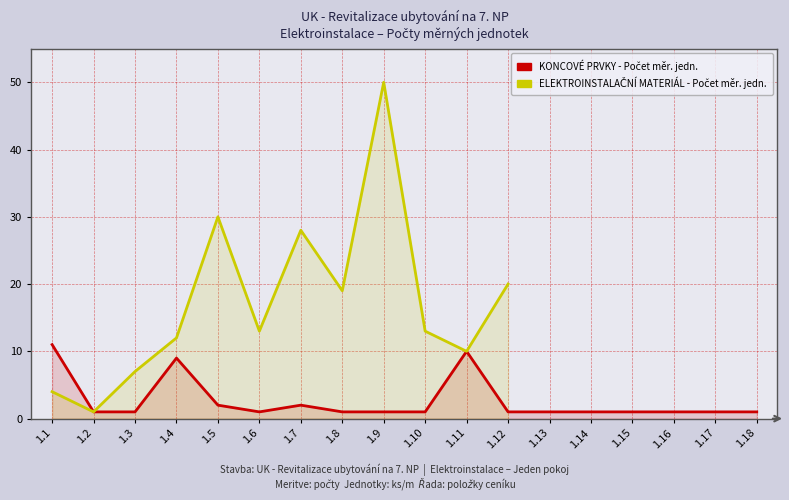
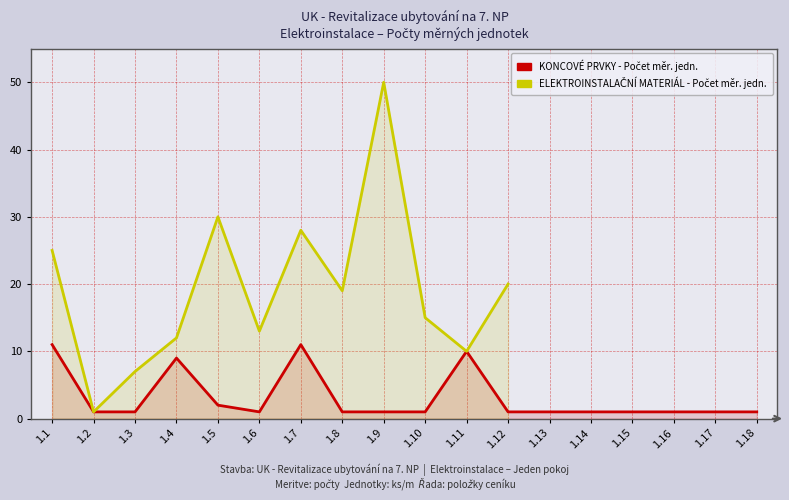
ELEKTROINSTALAČNÍ MATERIÁL - Počet měr. jedn., 1.1: 4 -> 25
KONCOVÉ PRVKY - Počet měr. jedn., 1.7: 2 -> 11
ELEKTROINSTALAČNÍ MATERIÁL - Počet měr. jedn., 1.10: 13 -> 15
